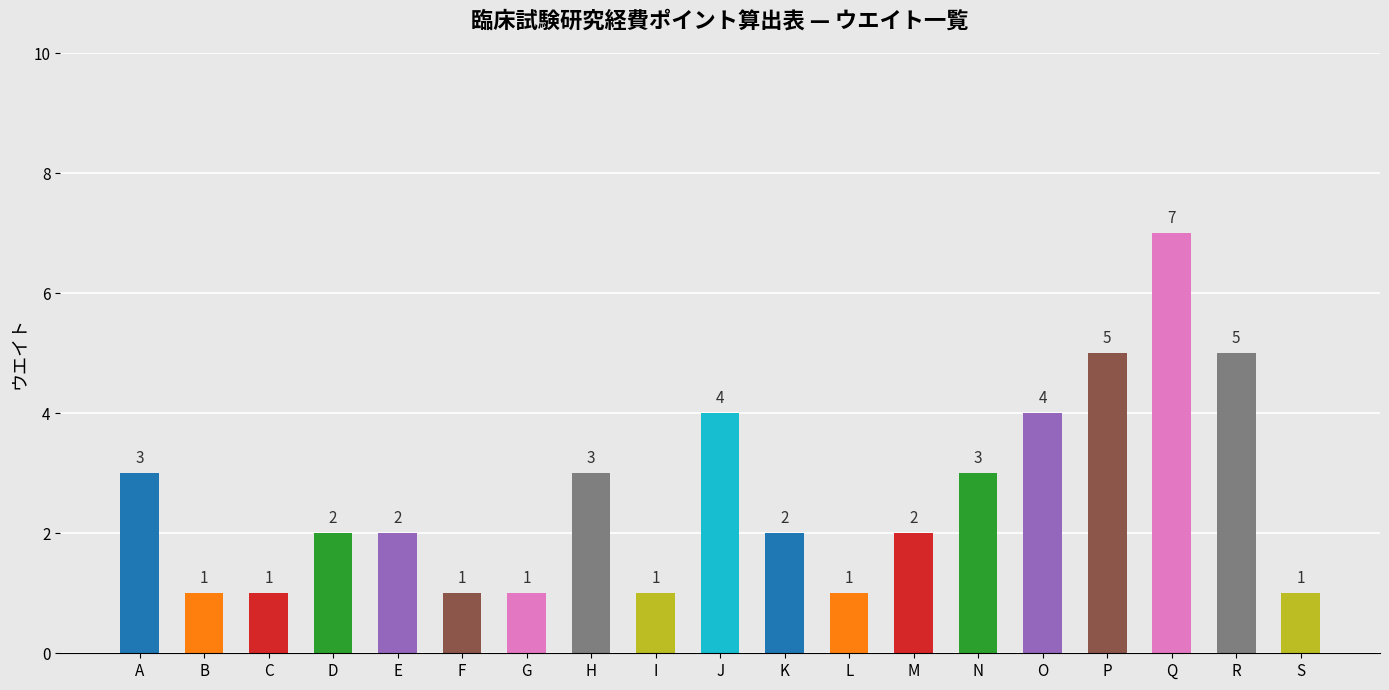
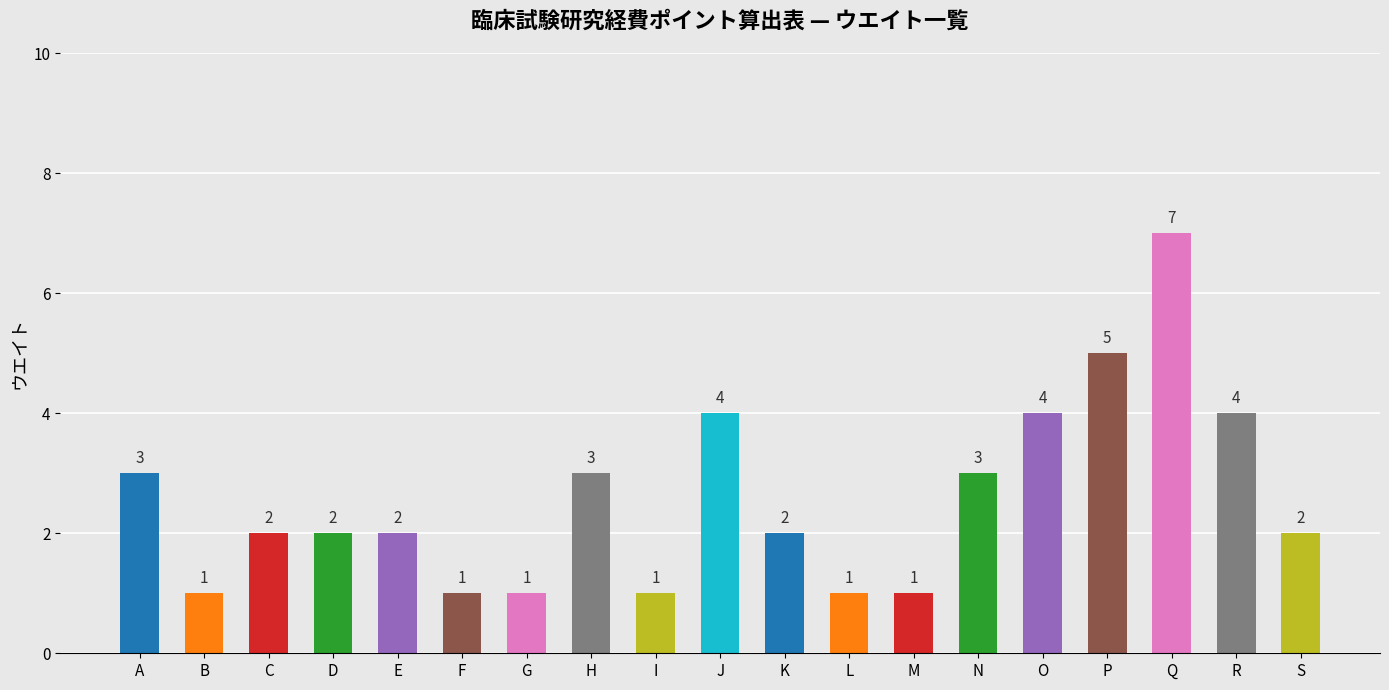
C: 1 -> 2
M: 2 -> 1
R: 5 -> 4
S: 1 -> 2
